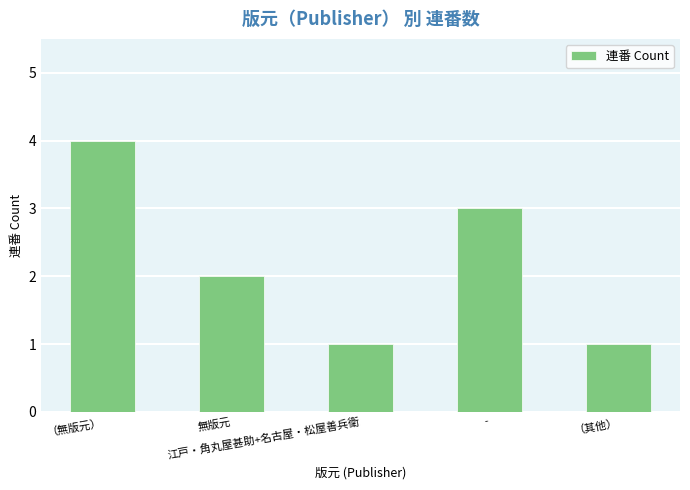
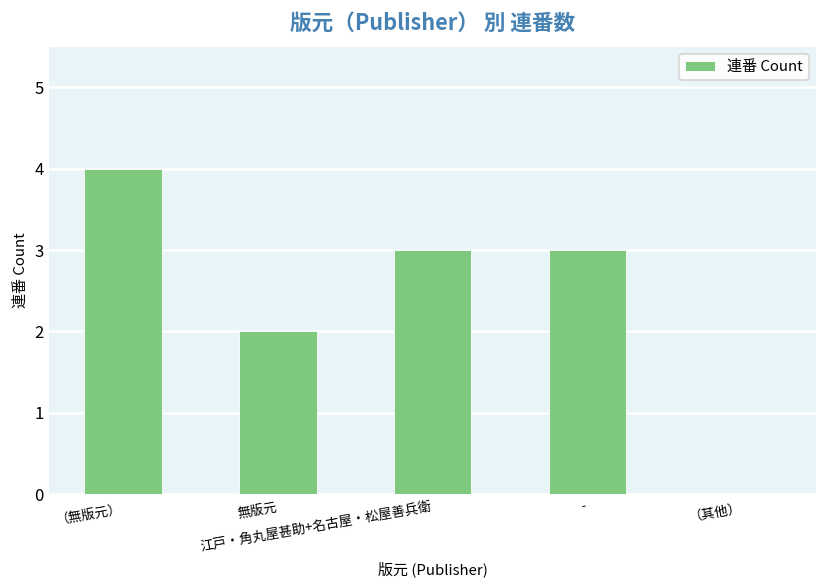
江戸・角丸屋甚助+名古屋・松屋善兵衛: 1 -> 3
（其他）: 1 -> 0
